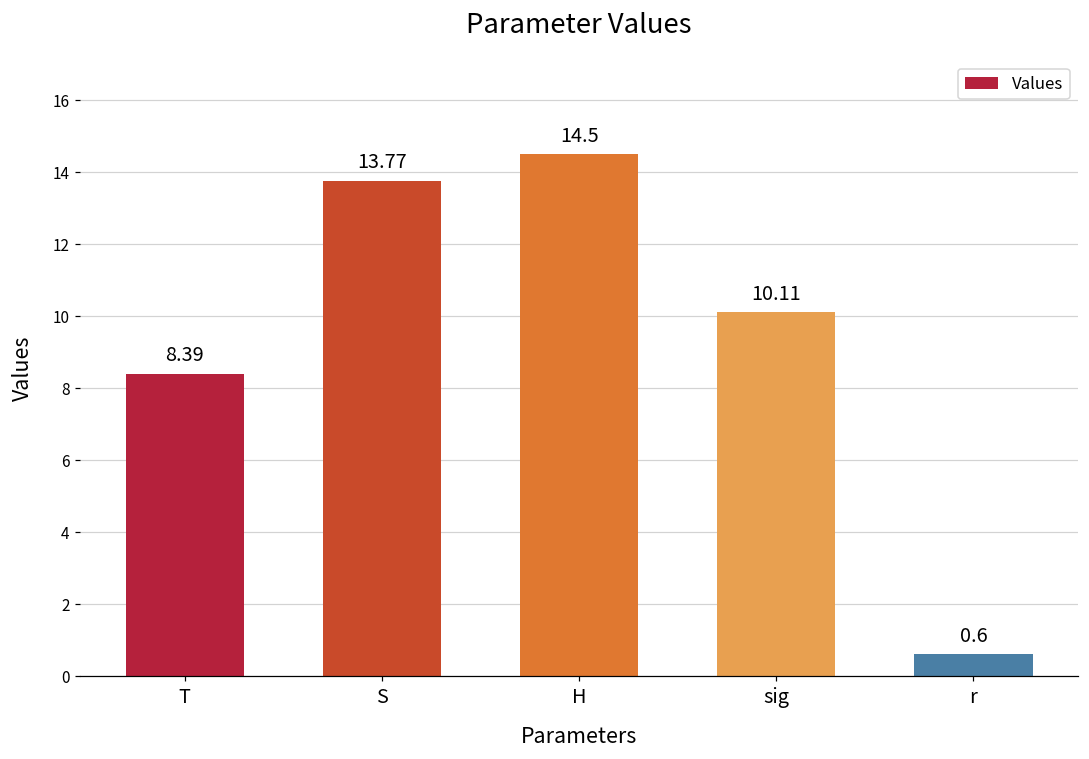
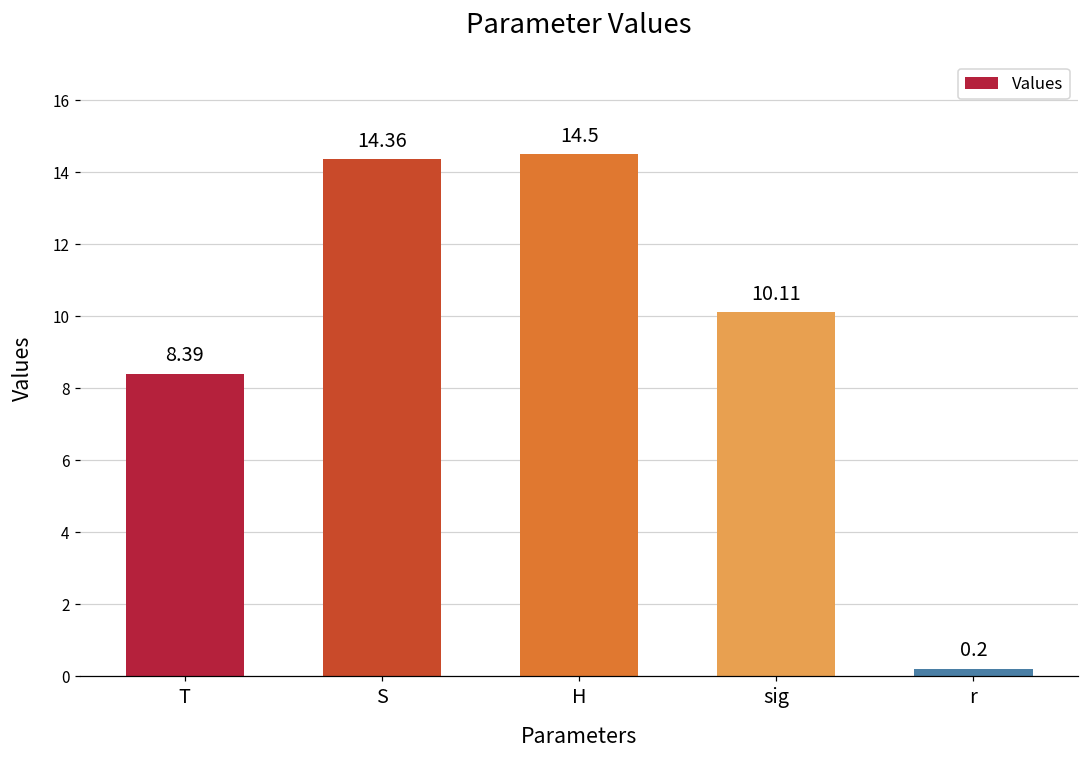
S: 13.77 -> 14.36
r: 0.6 -> 0.2
